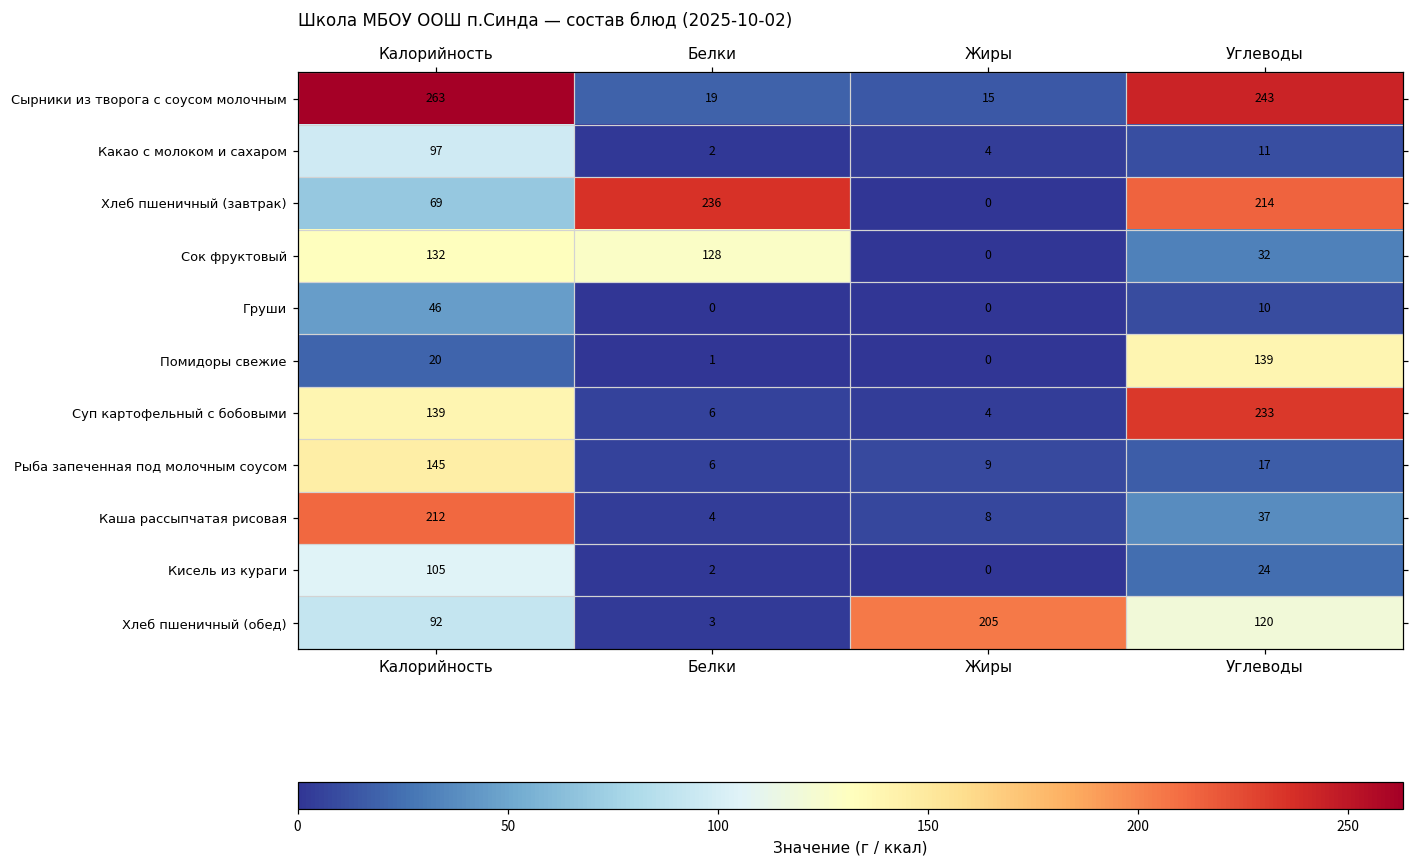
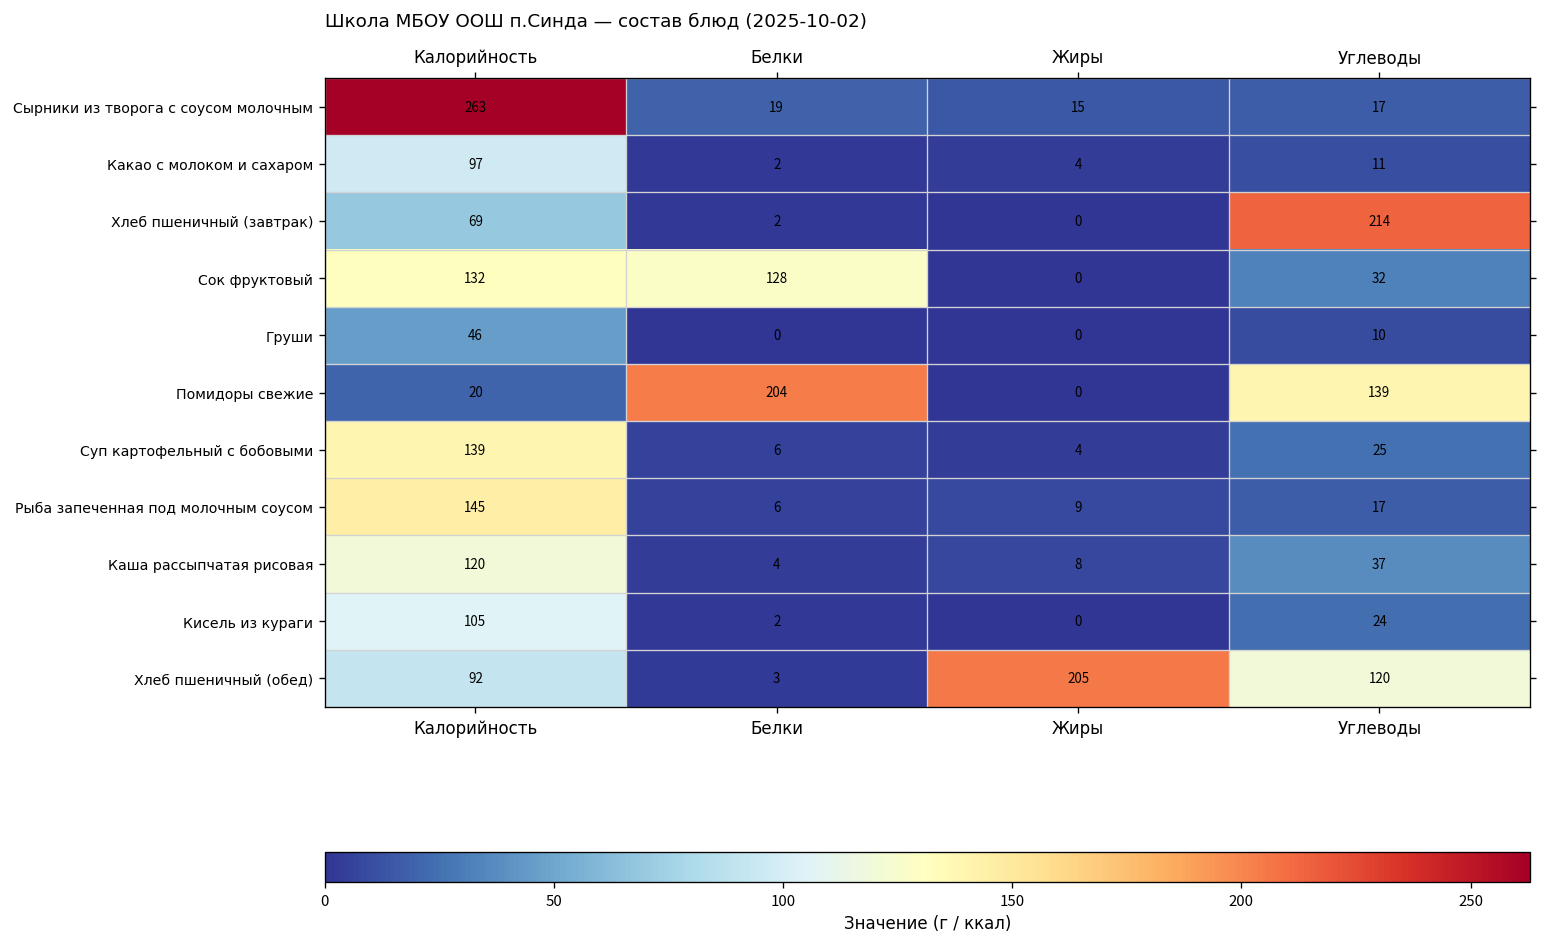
Сырники из творога с соусом молочным, Углеводы: 243 -> 17
Хлеб пшеничный (завтрак), Белки: 236 -> 2
Помидоры свежие, Белки: 1 -> 204
Суп картофельный с бобовыми, Углеводы: 233 -> 25
Каша рассыпчатая рисовая, Калорийность: 212 -> 120
